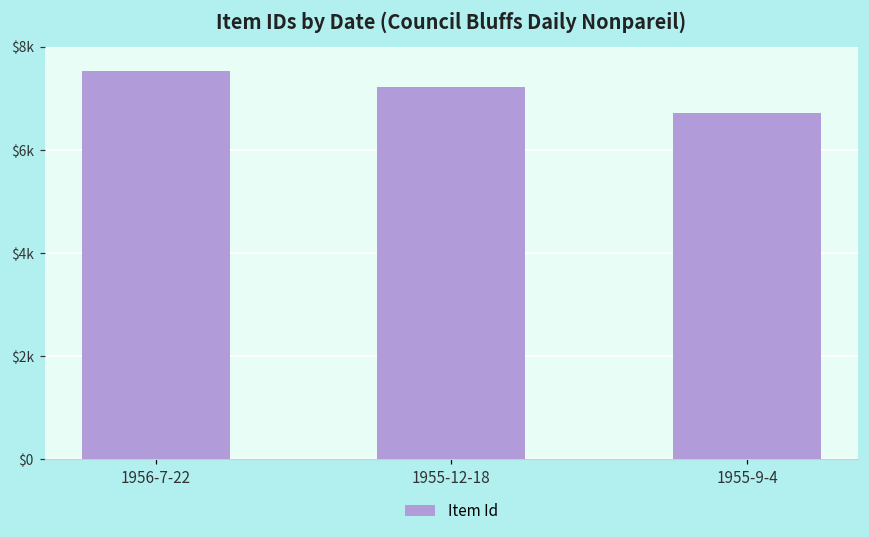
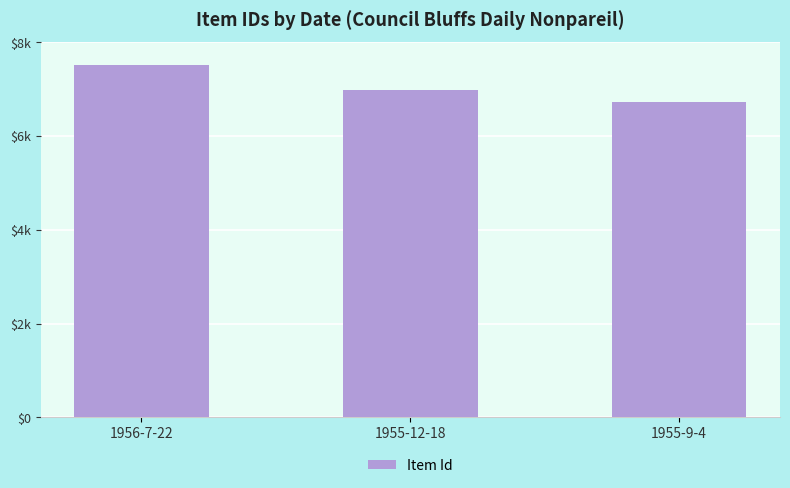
1955-12-18: $7200 -> $7000
